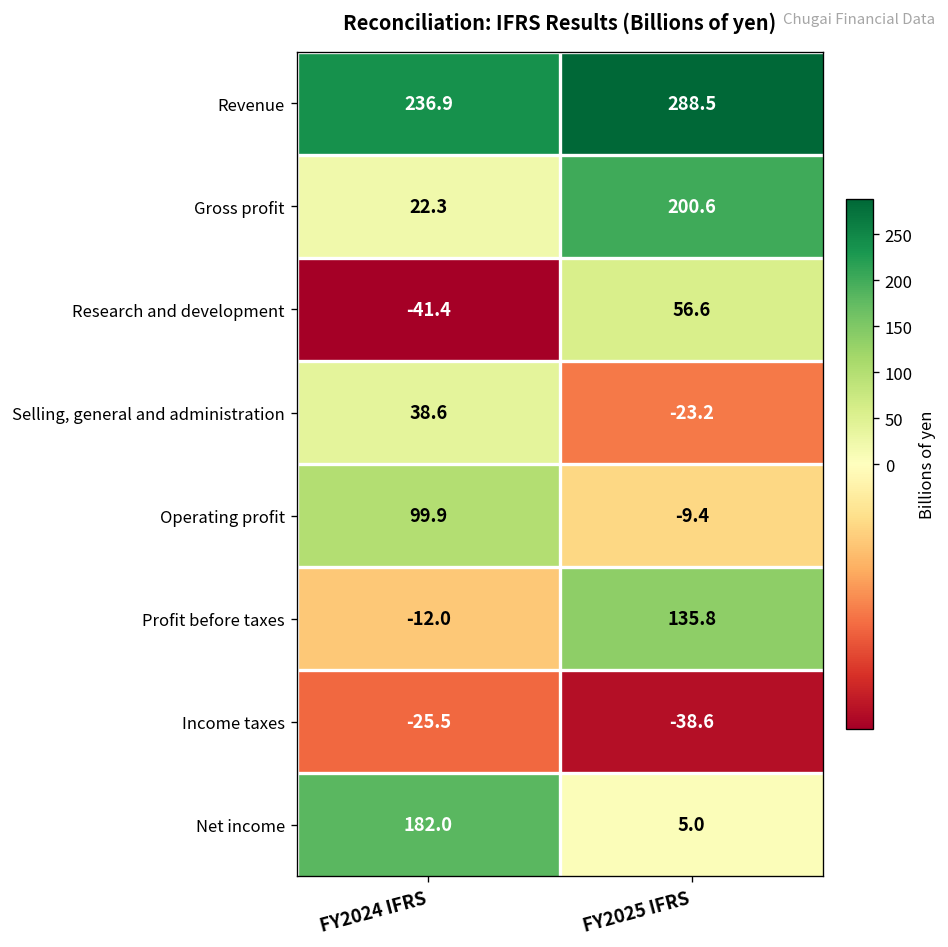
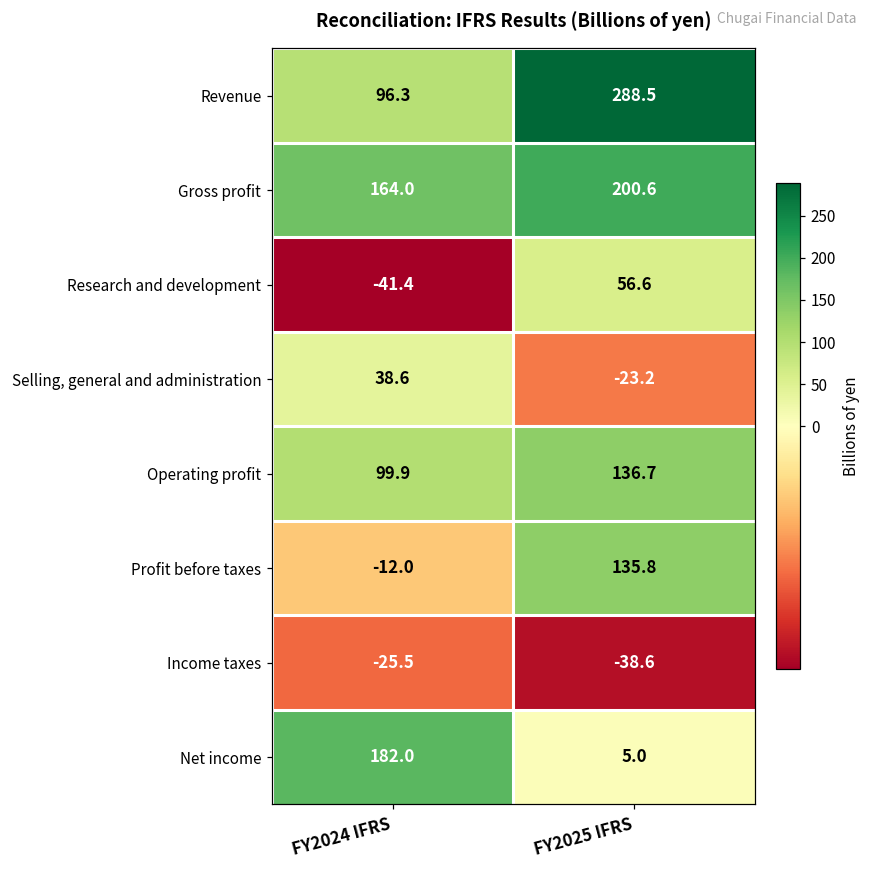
Revenue, FY2024 IFRS: 236.9 -> 96.3
Gross profit, FY2024 IFRS: 22.3 -> 164.0
Operating profit, FY2025 IFRS: -9.4 -> 136.7
